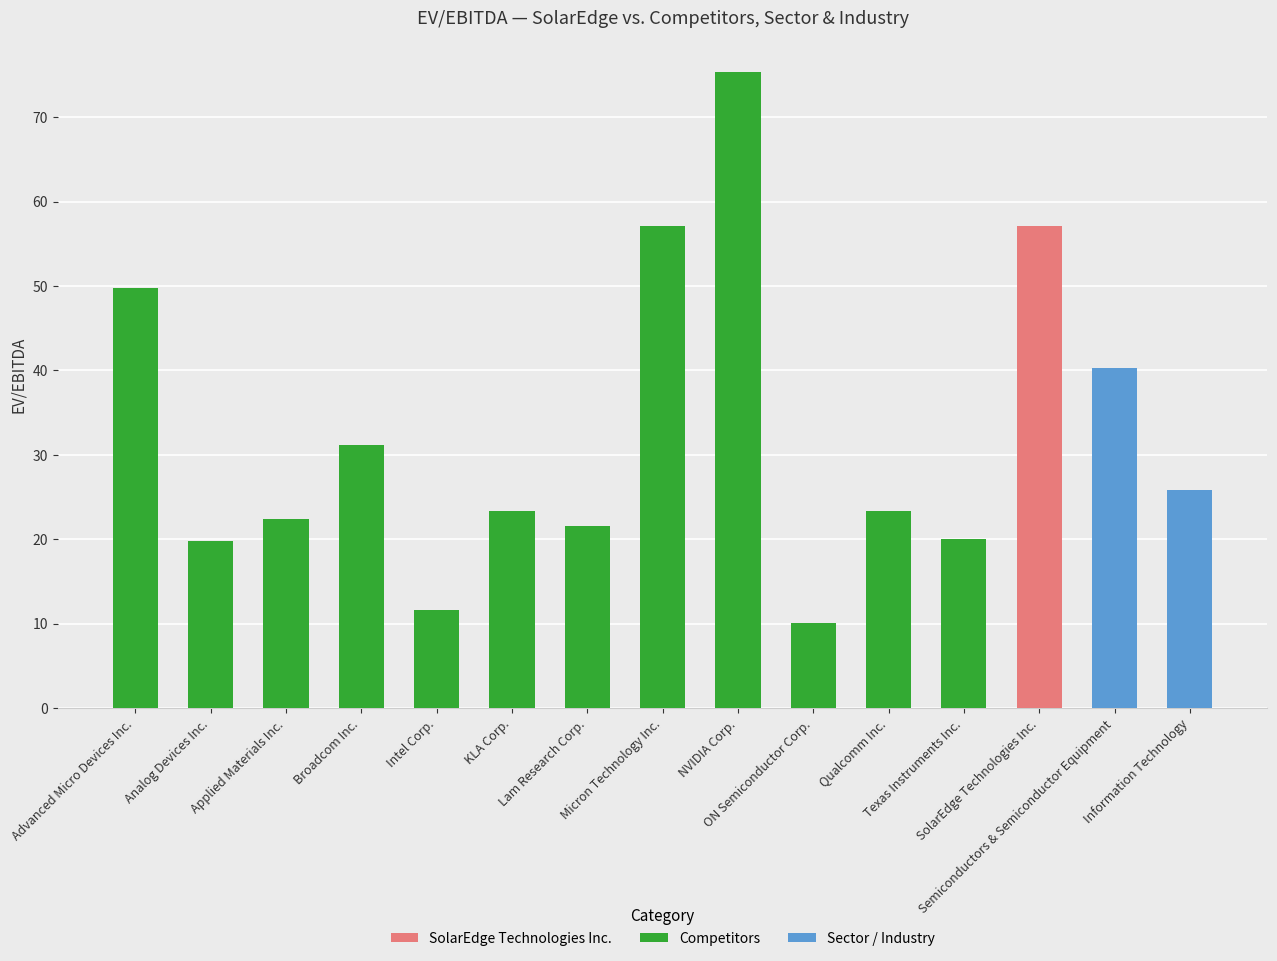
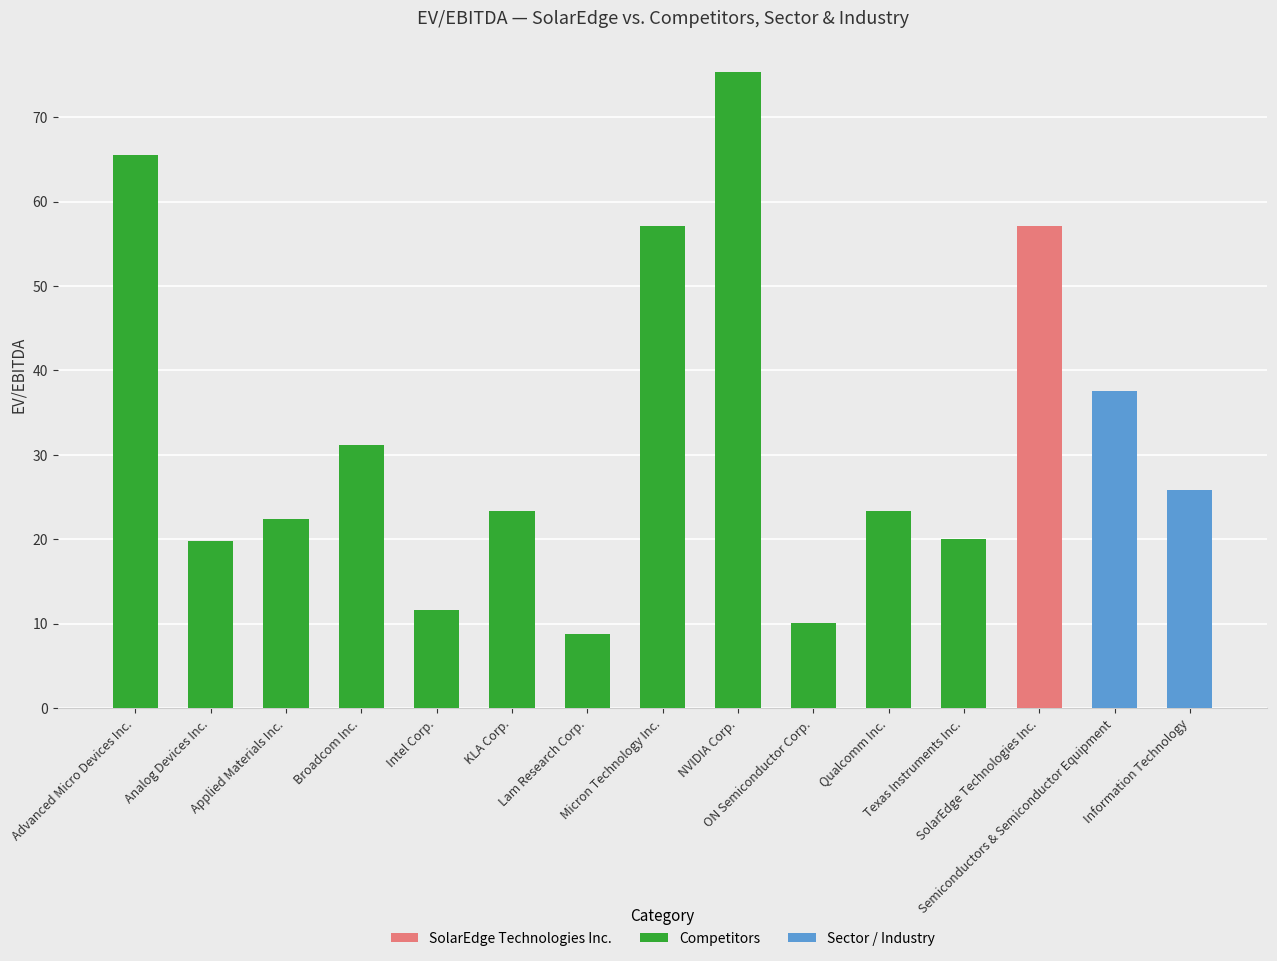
Advanced Micro Devices Inc.: 50 -> 66
Lam Research Corp.: 22 -> 9
Semiconductors & Semiconductor Equipment: 40 -> 38
